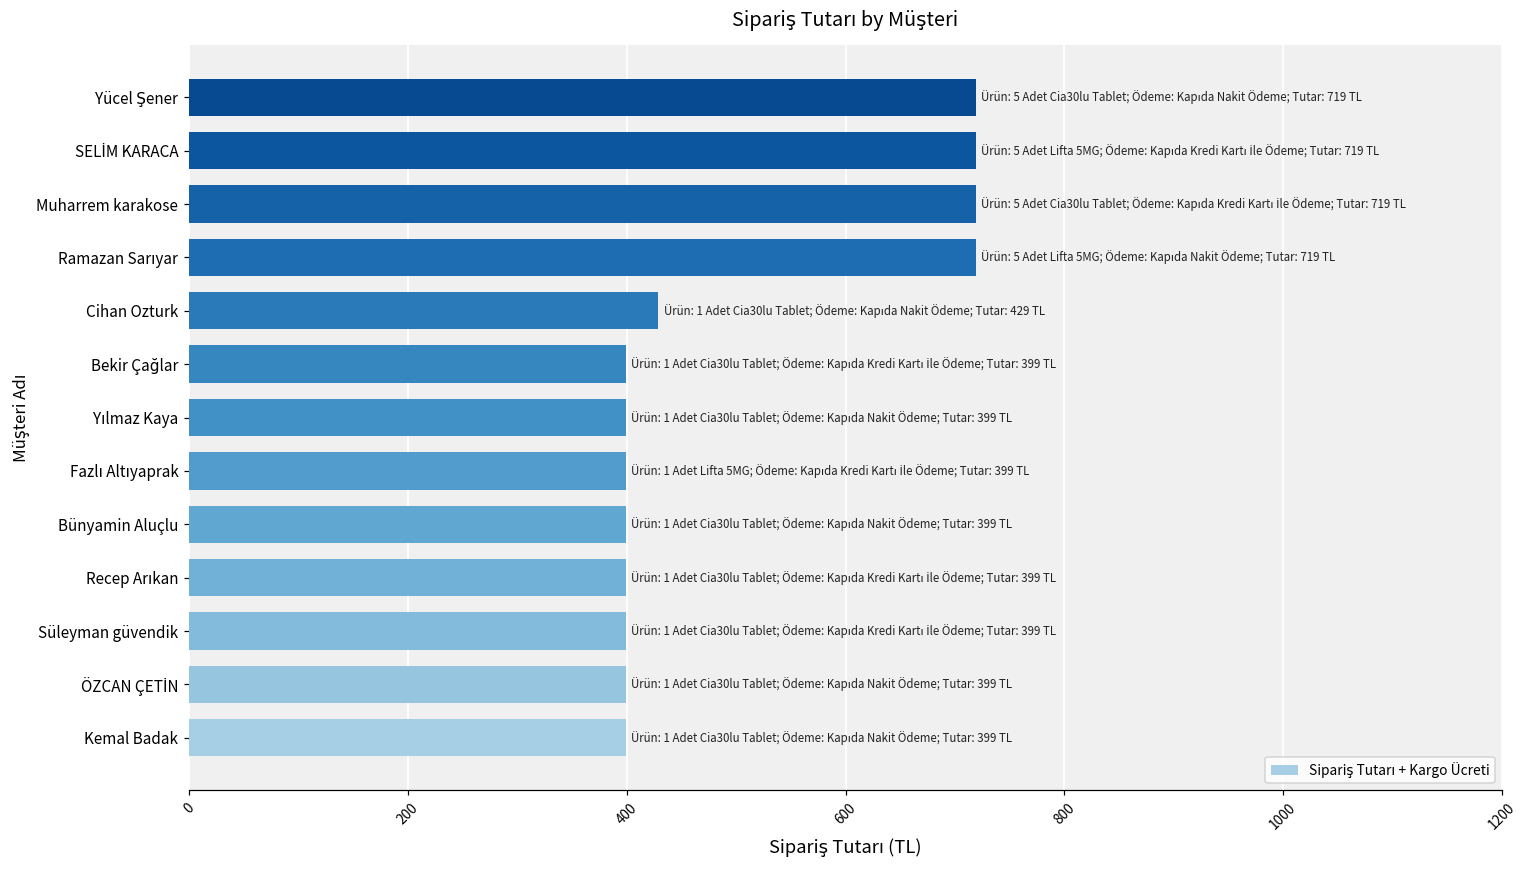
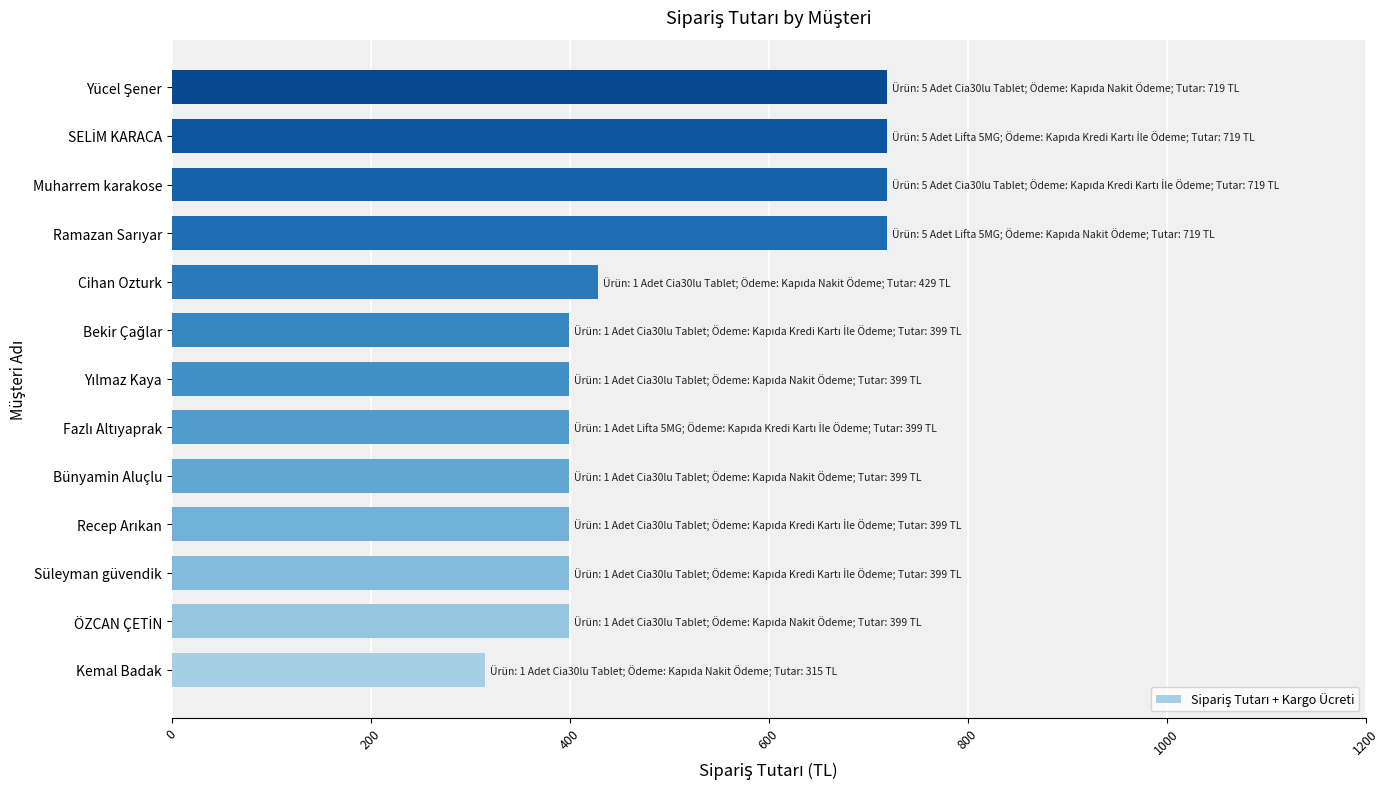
Kemal Badak: 399 -> 315
